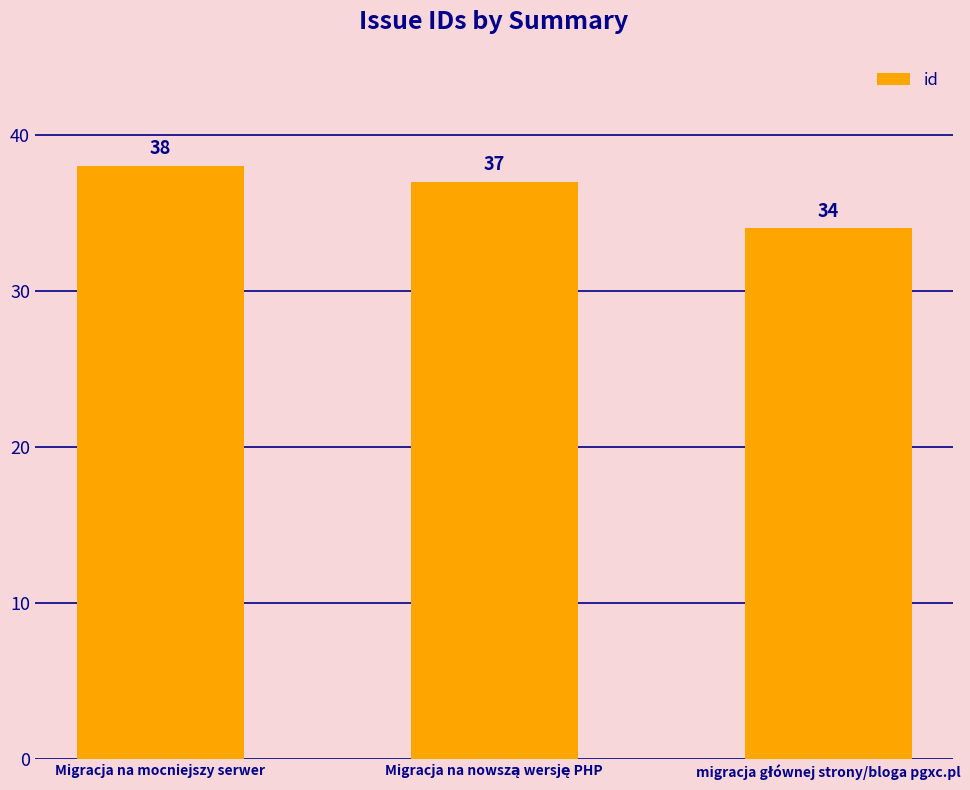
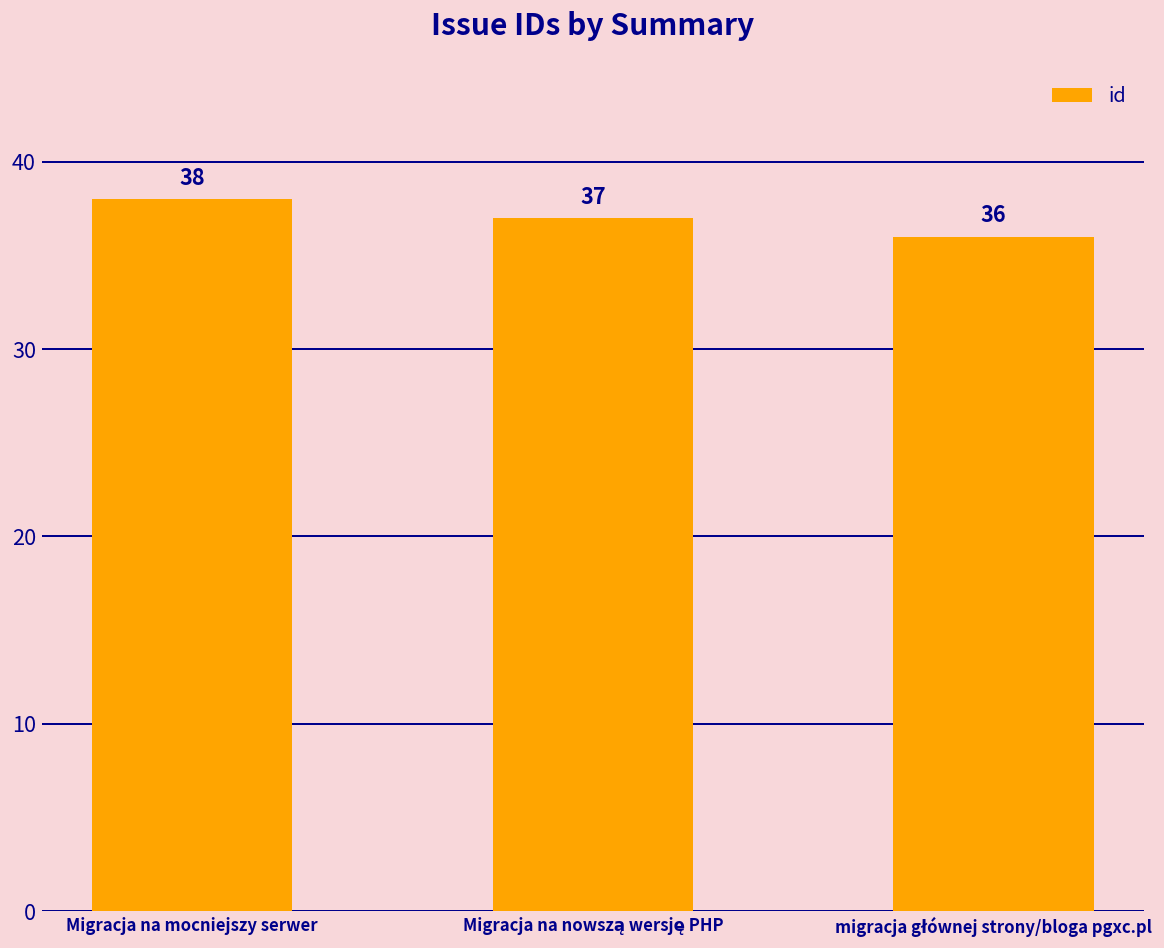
migracja głównej strony/bloga pgxc.pl: 34 -> 36
